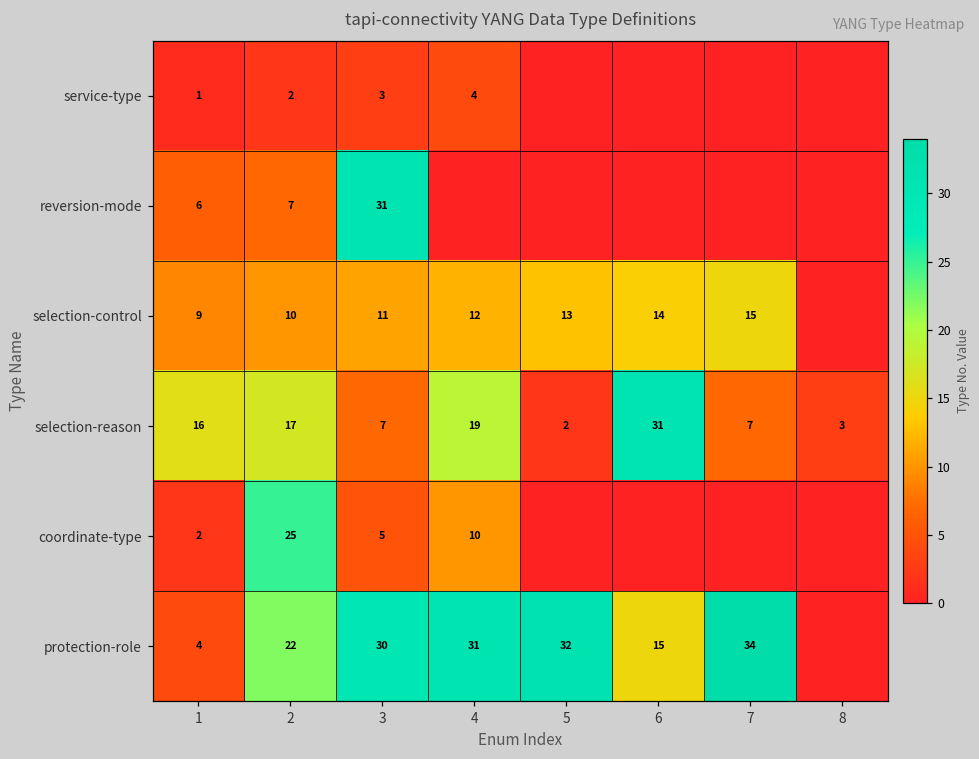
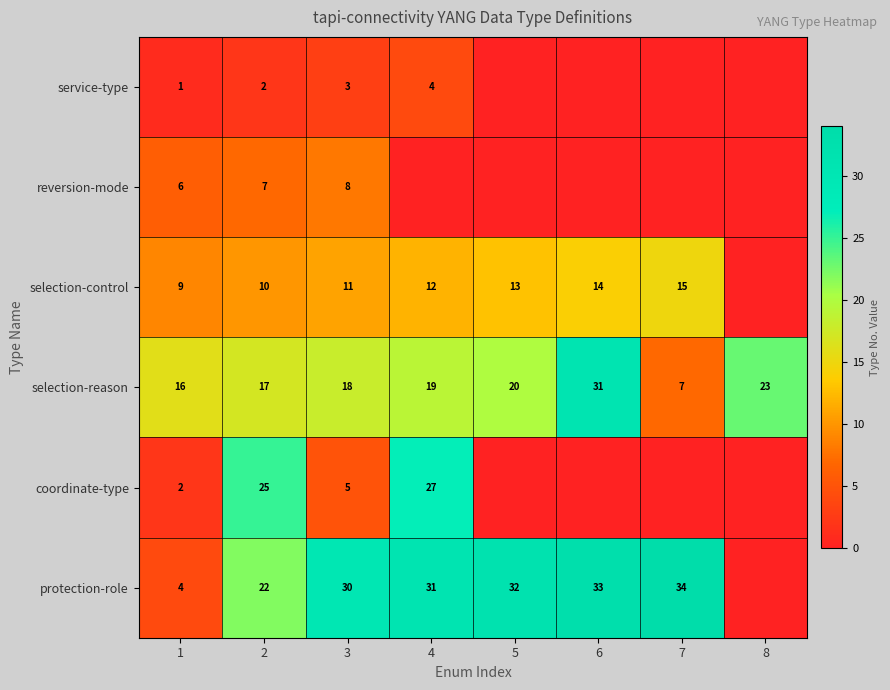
reversion-mode, 3: 31 -> 8
selection-reason, 3: 7 -> 18
selection-reason, 5: 2 -> 20
selection-reason, 8: 3 -> 23
coordinate-type, 4: 10 -> 27
protection-role, 6: 15 -> 33
